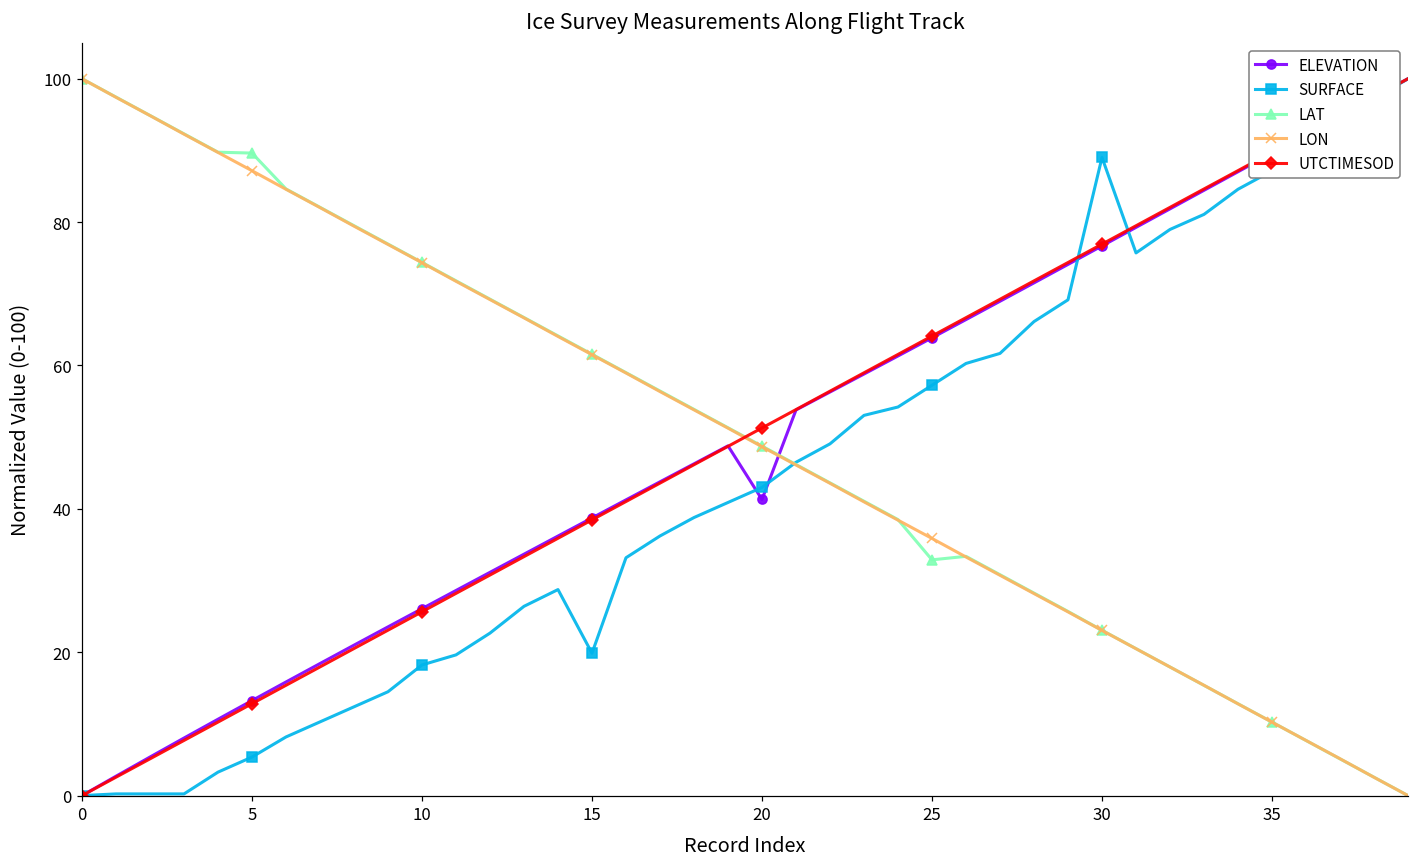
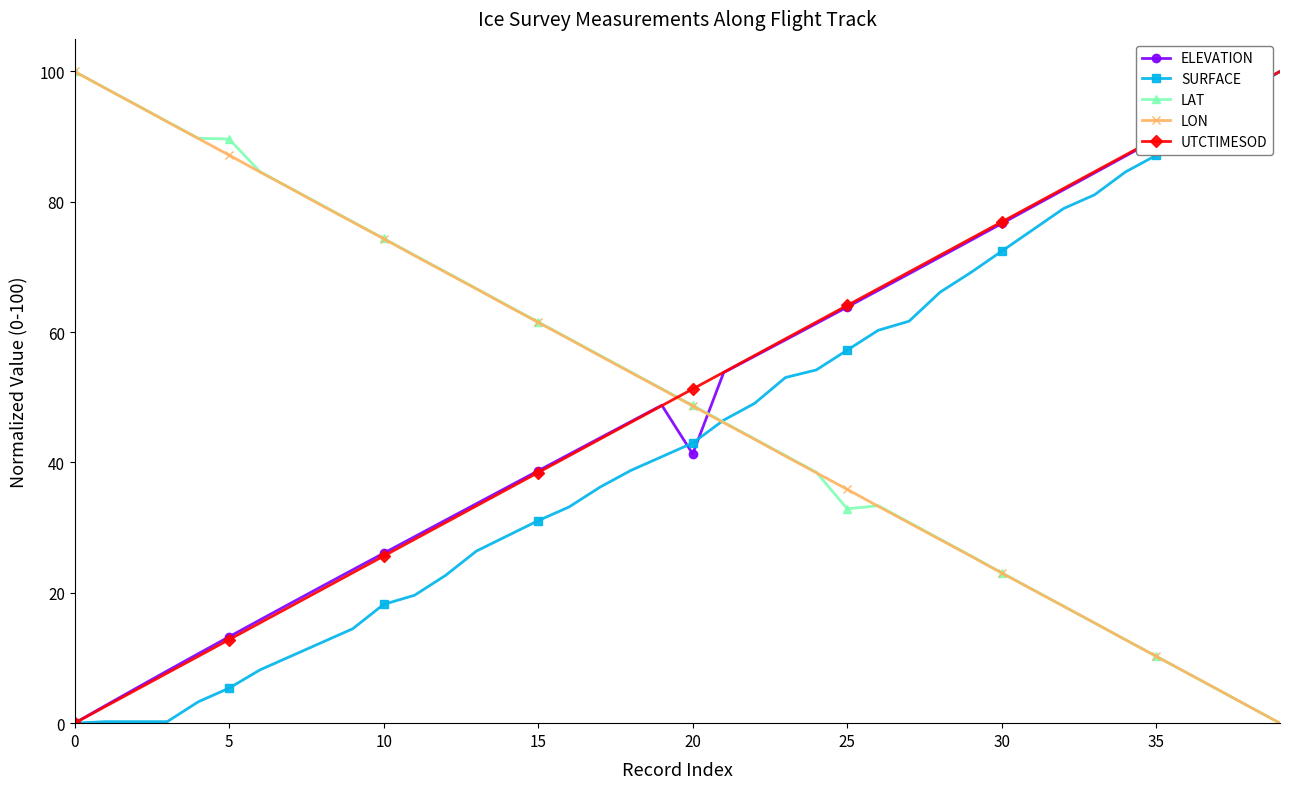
SURFACE, 15: 20 -> 31
SURFACE, 30: 89 -> 72
